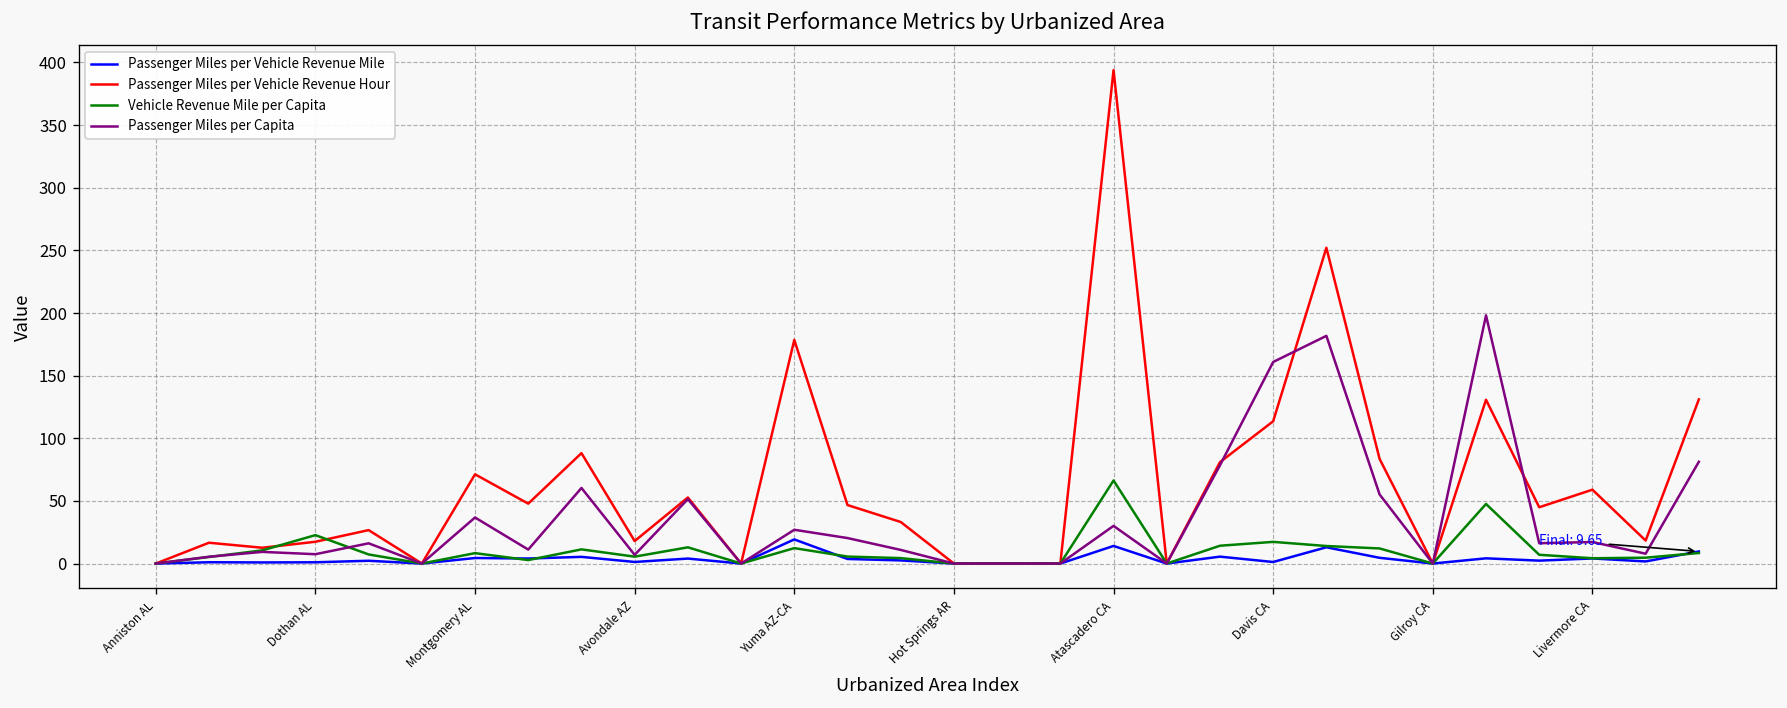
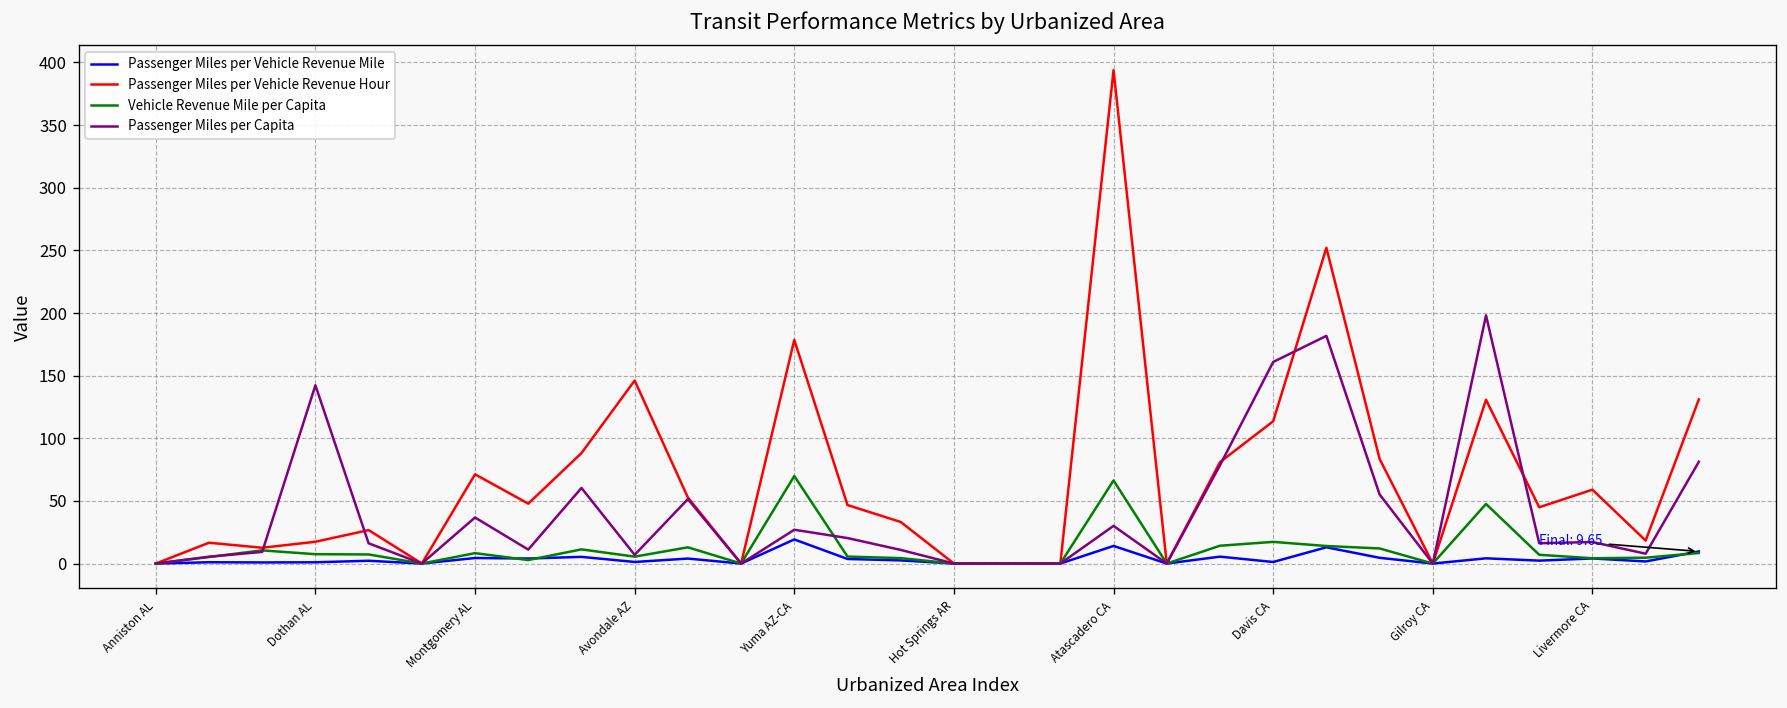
Vehicle Revenue Mile per Capita, Dothan AL: 23 -> 7
Passenger Miles per Capita, Dothan AL: 7 -> 142
Passenger Miles per Vehicle Revenue Hour, Avondale AZ: 18 -> 146
Vehicle Revenue Mile per Capita, Yuma AZ-CA: 12 -> 70
